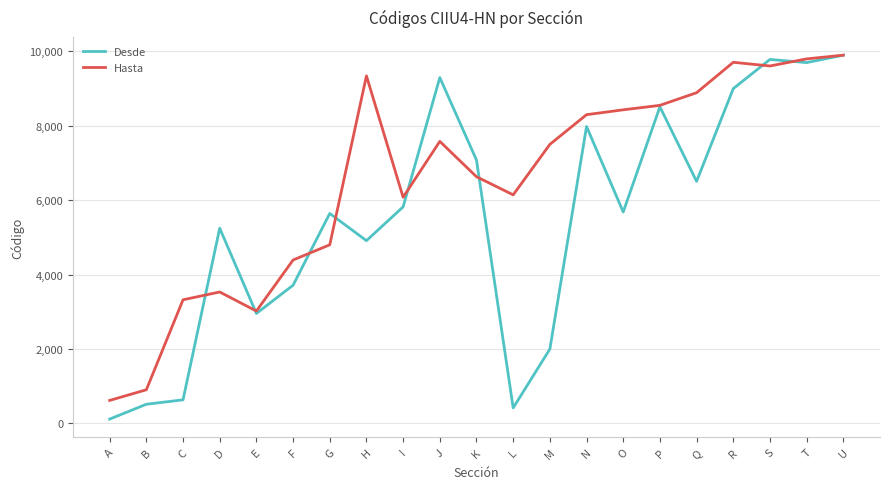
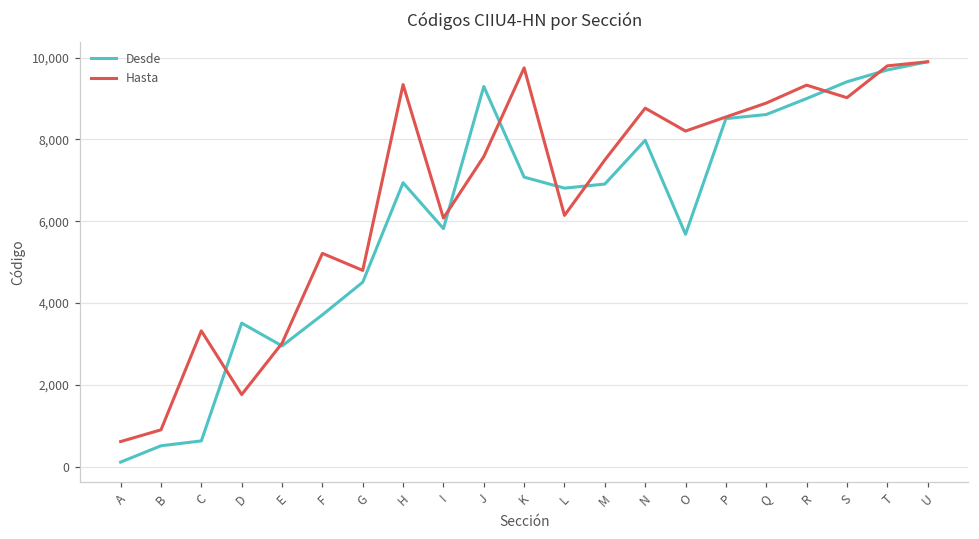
Desde, D: 5,200 -> 3,500
Hasta, D: 3,500 -> 1,800
Hasta, F: 4,400 -> 5,200
Desde, G: 5,600 -> 4,500
Desde, H: 4,900 -> 6,900
Hasta, K: 6,600 -> 9,800
Desde, L: 400 -> 6,800
Desde, M: 2,000 -> 6,900
Hasta, N: 8,300 -> 8,800
Hasta, O: 8,400 -> 8,200
Desde, Q: 6,500 -> 8,600
Hasta, R: 9,700 -> 9,300
Desde, S: 9,800 -> 9,400
Hasta, S: 9,600 -> 9,000
